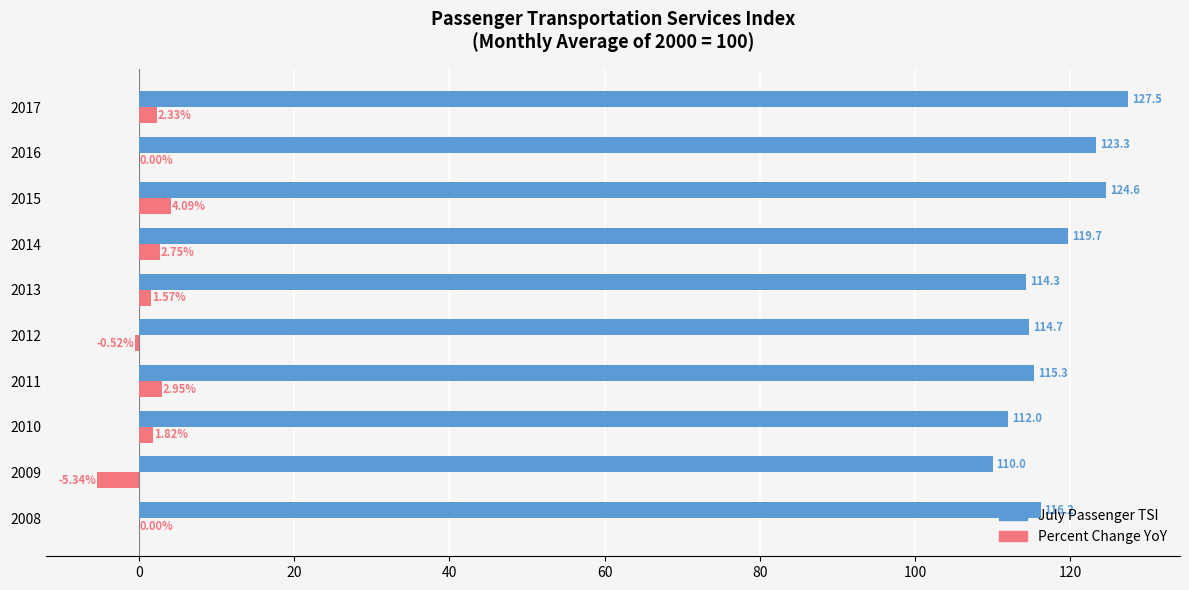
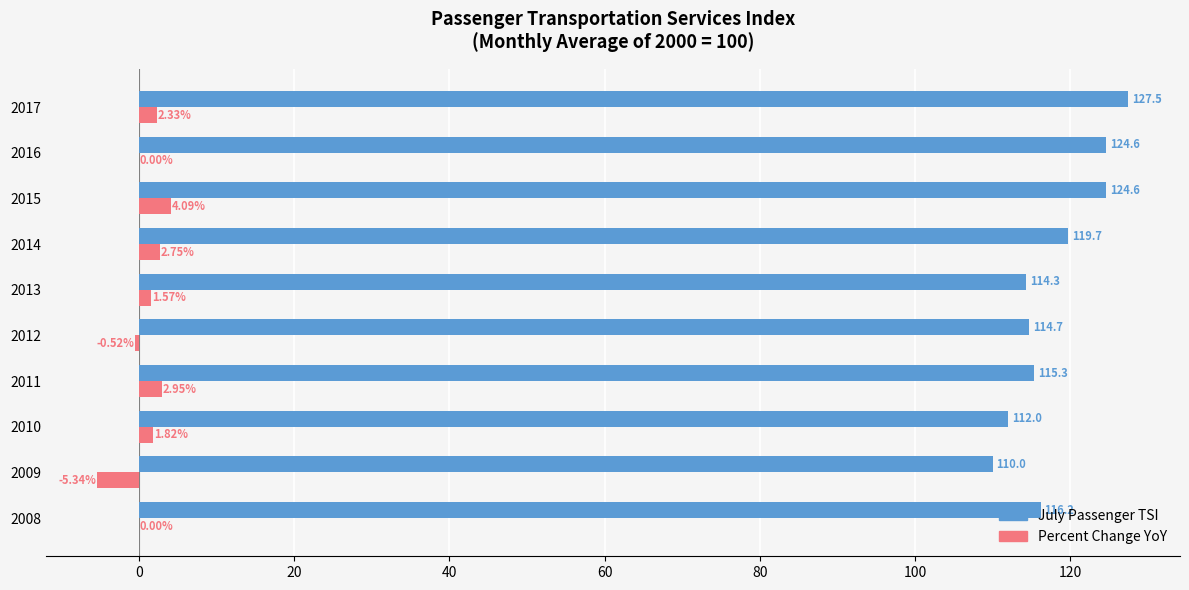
July Passenger TSI, 2016: 123.3 -> 124.6
